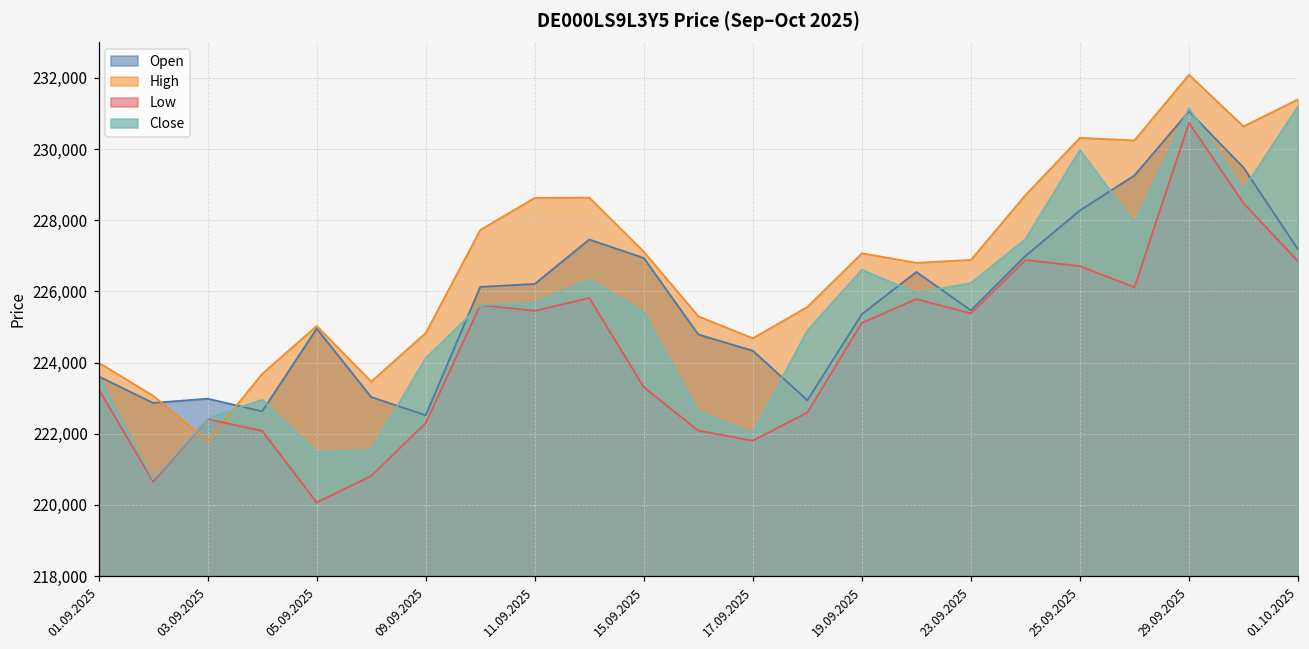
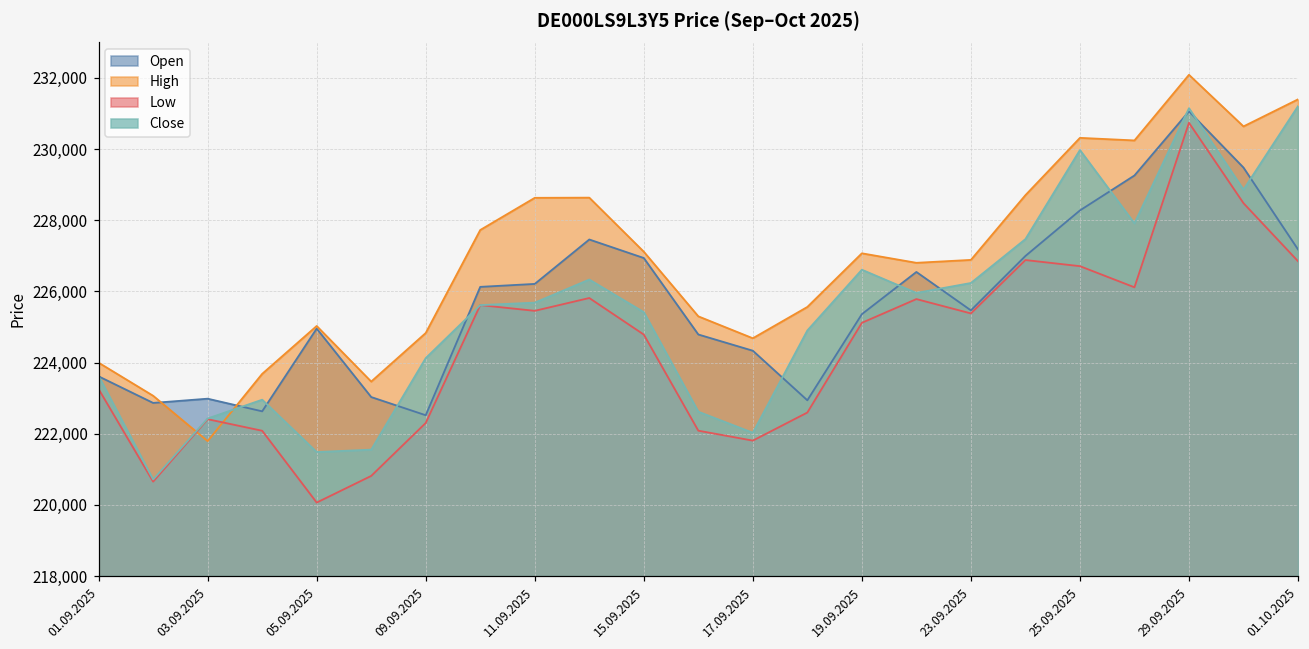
Low, 15.09.2025: 223,300 -> 224,800
